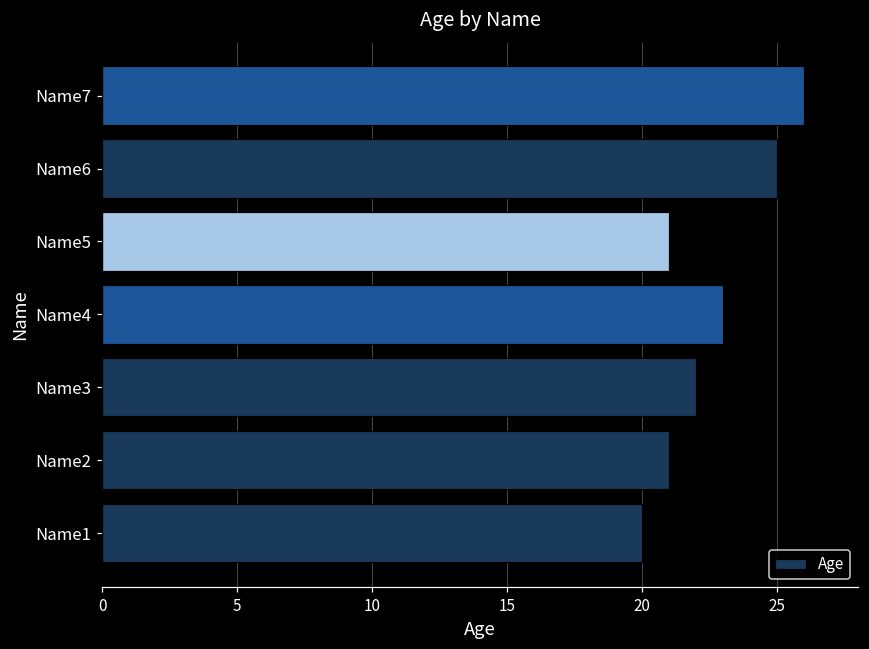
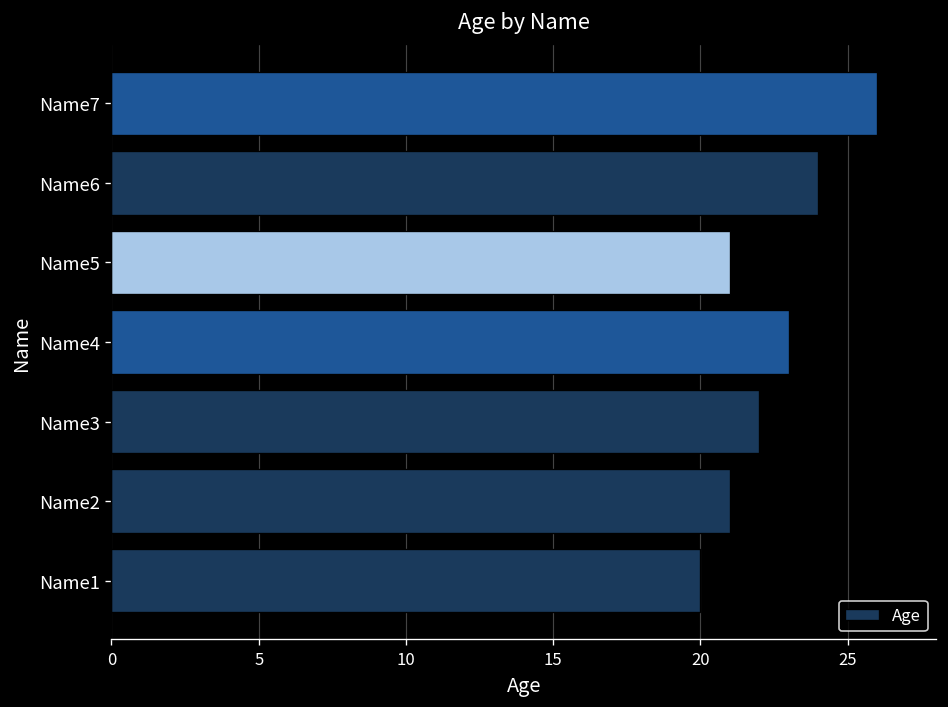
Name6: 25 -> 24
